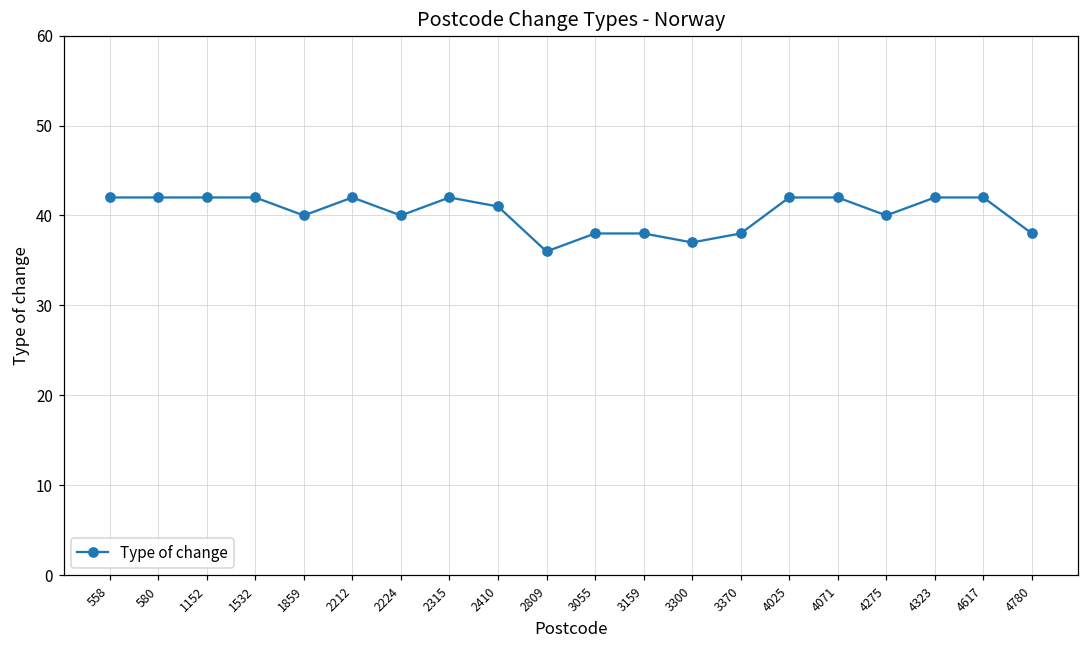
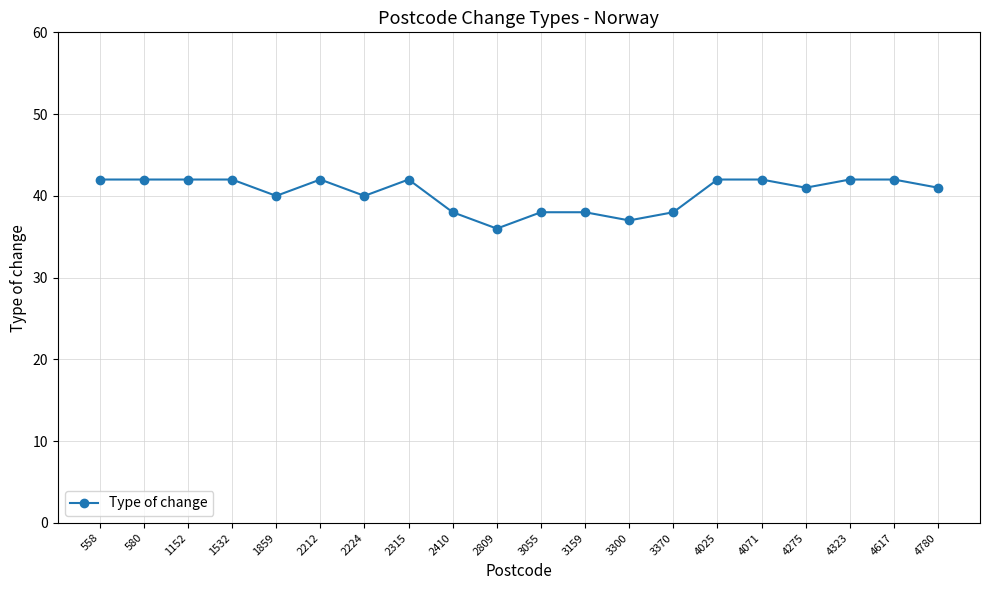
2410: 41 -> 38
4275: 40 -> 41
4780: 38 -> 41
